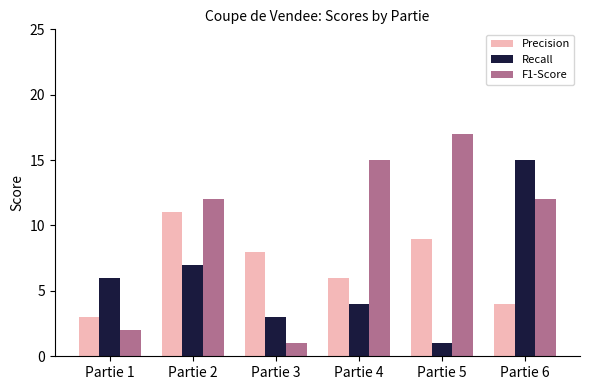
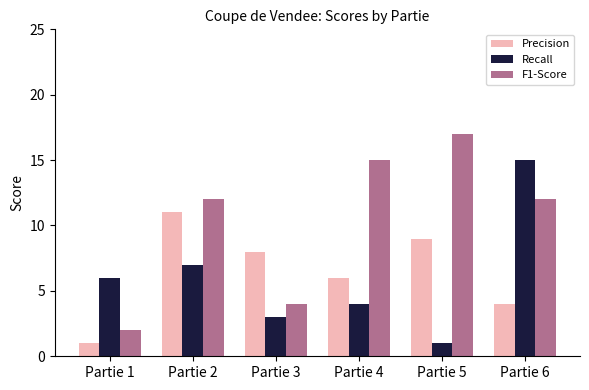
Precision, Partie 1: 3 -> 1
F1-Score, Partie 3: 1 -> 4
